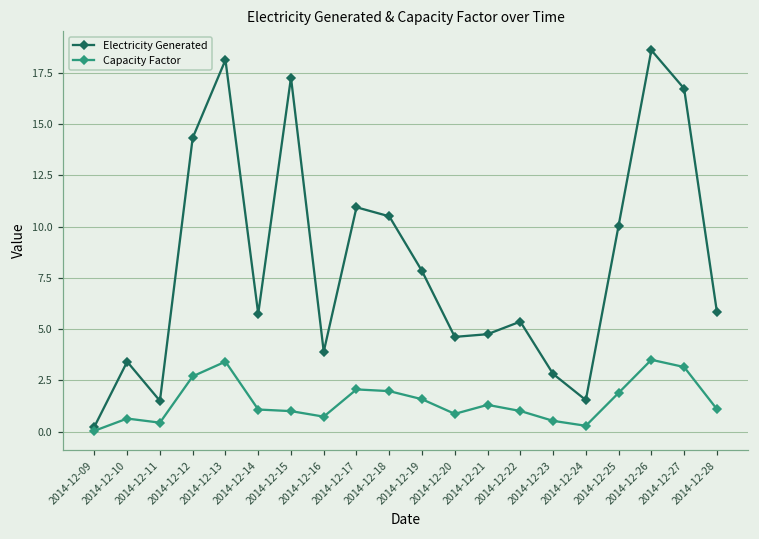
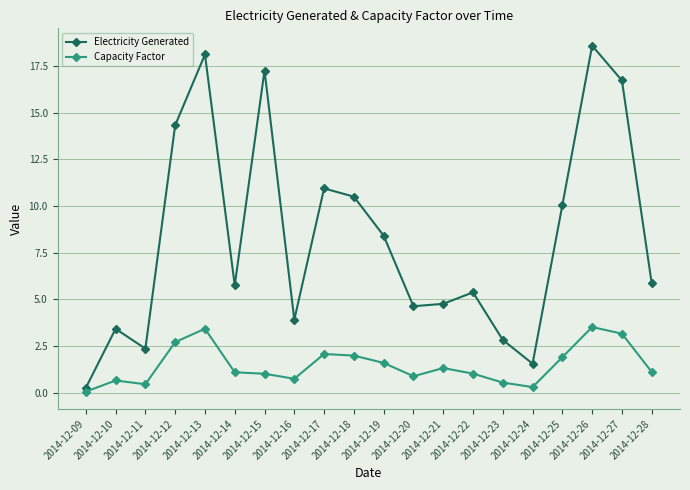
Electricity Generated, 2014-12-11: 1.5 -> 2.4
Electricity Generated, 2014-12-19: 7.8 -> 8.4
